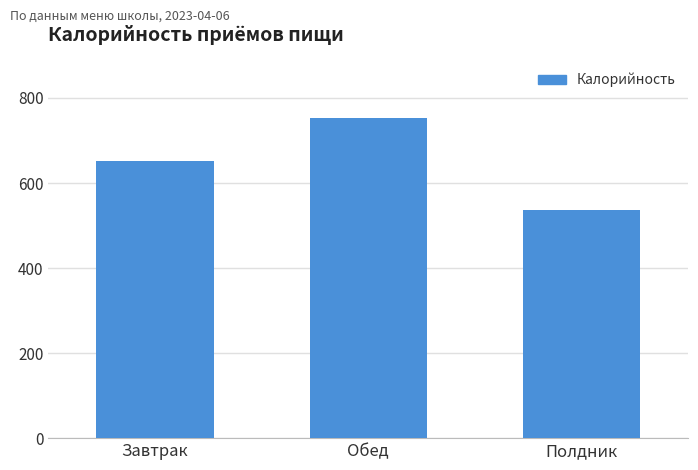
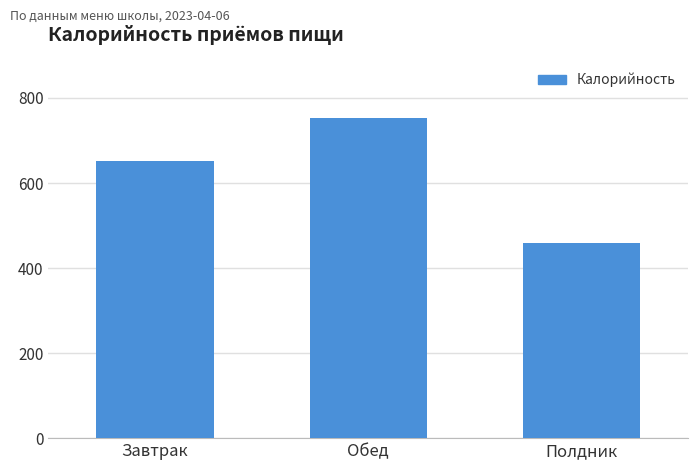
Полдник: 540 -> 460
